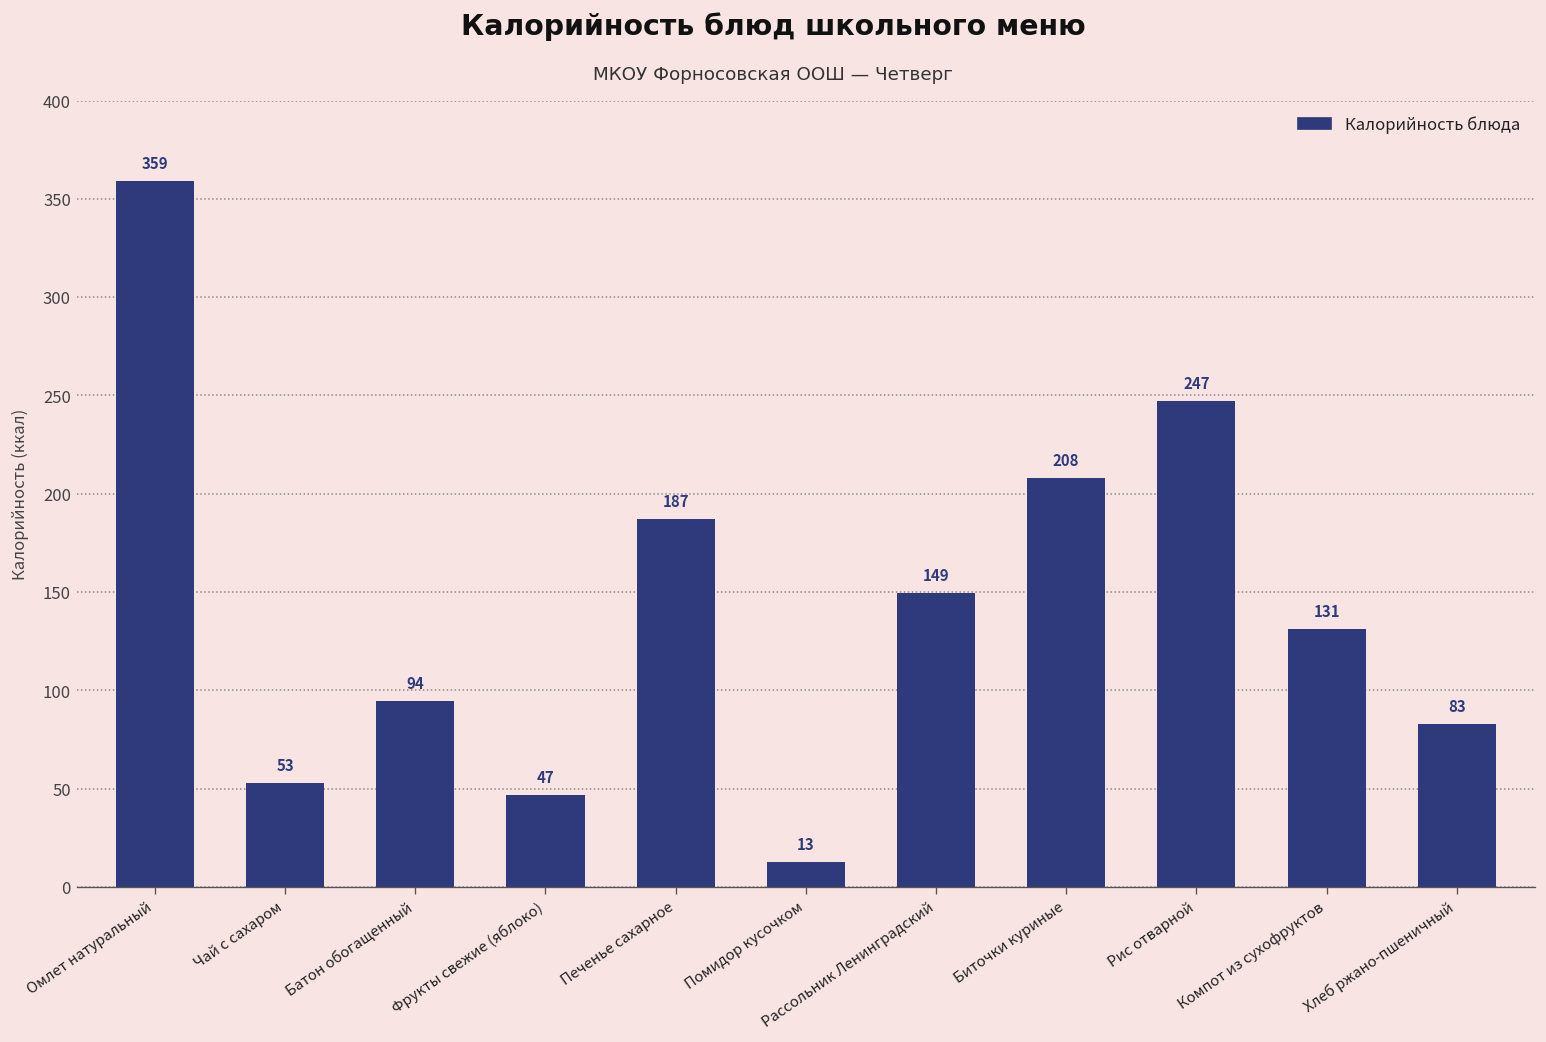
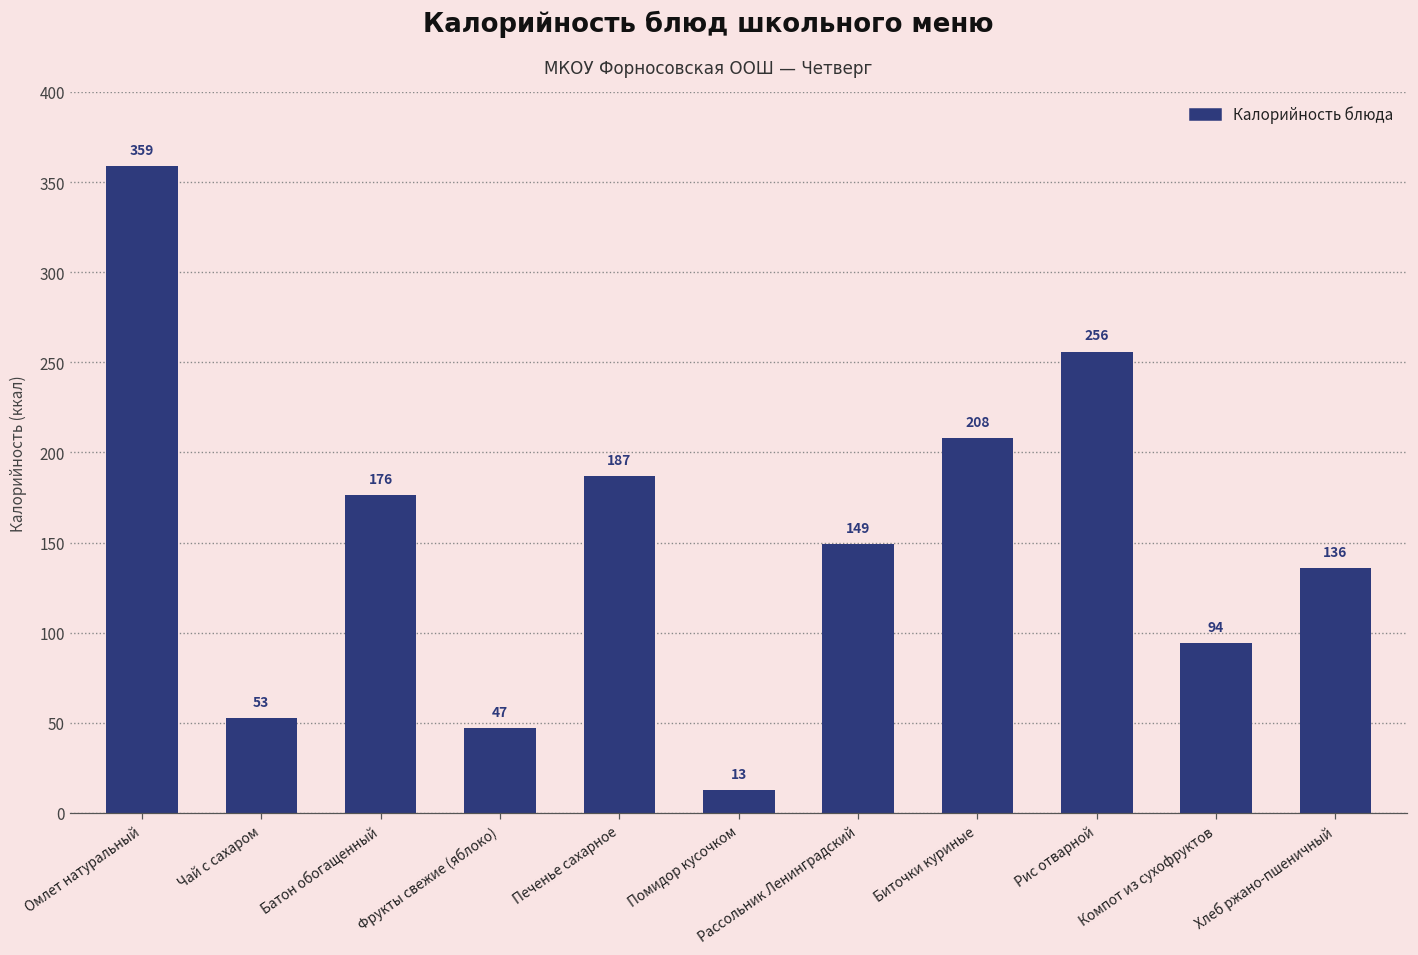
Батон обогащенный: 94 -> 176
Рис отварной: 247 -> 256
Компот из сухофруктов: 131 -> 94
Хлеб ржано-пшеничный: 83 -> 136
